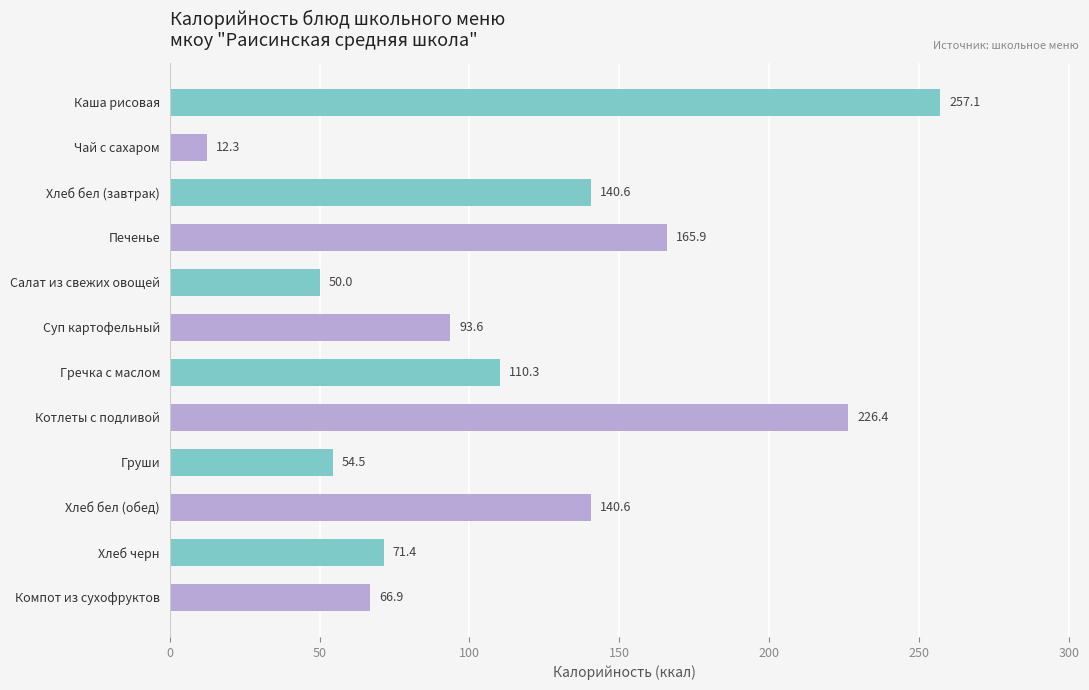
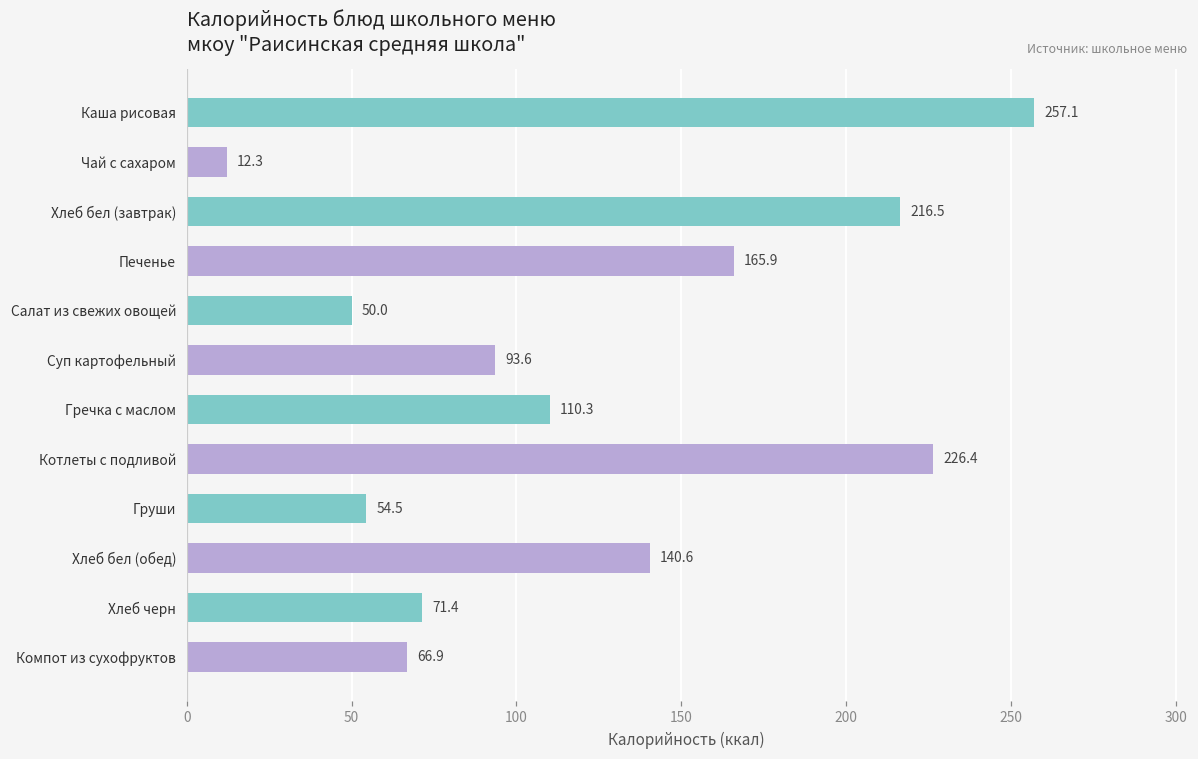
Хлеб бел (завтрак): 140.6 -> 216.5
